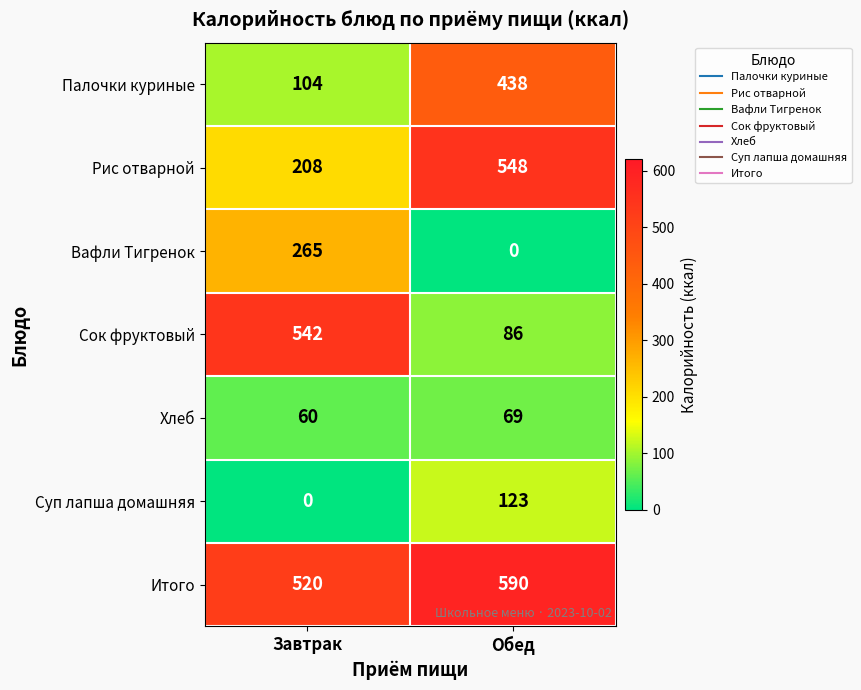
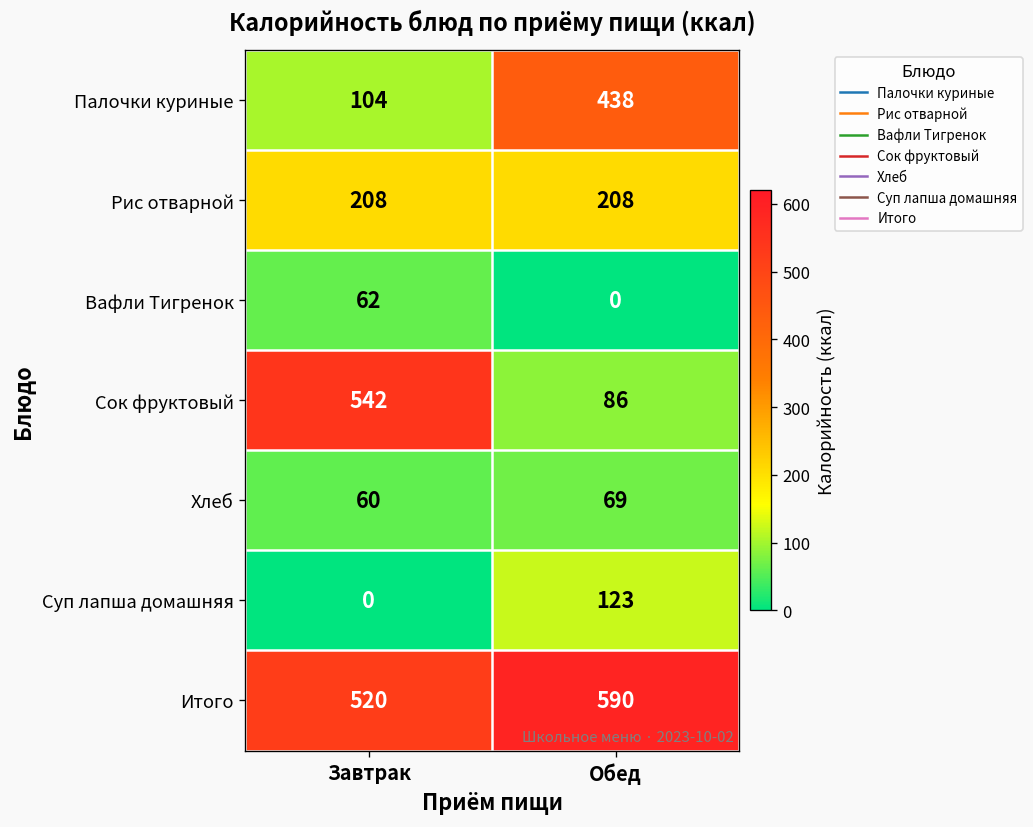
Рис отварной, Обед: 548 -> 208
Вафли Тигренок, Завтрак: 265 -> 62
